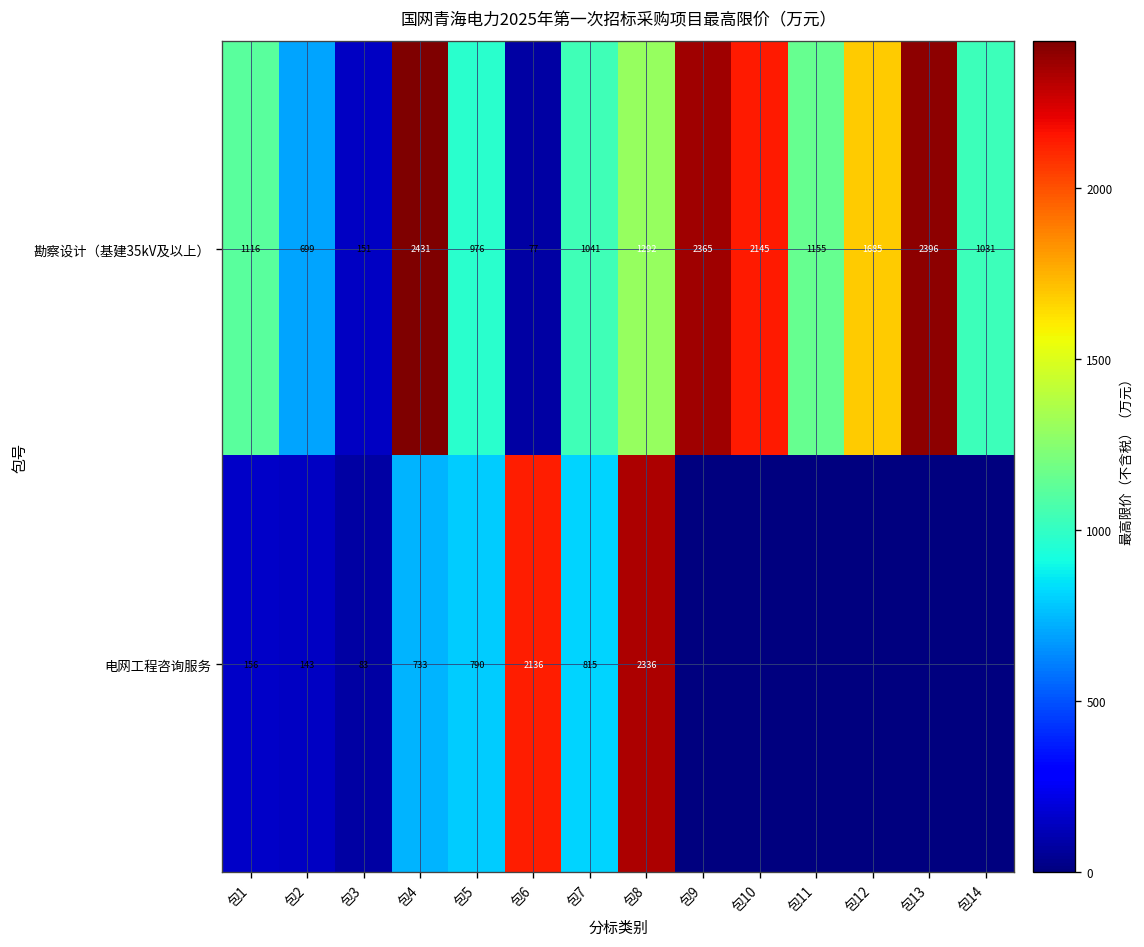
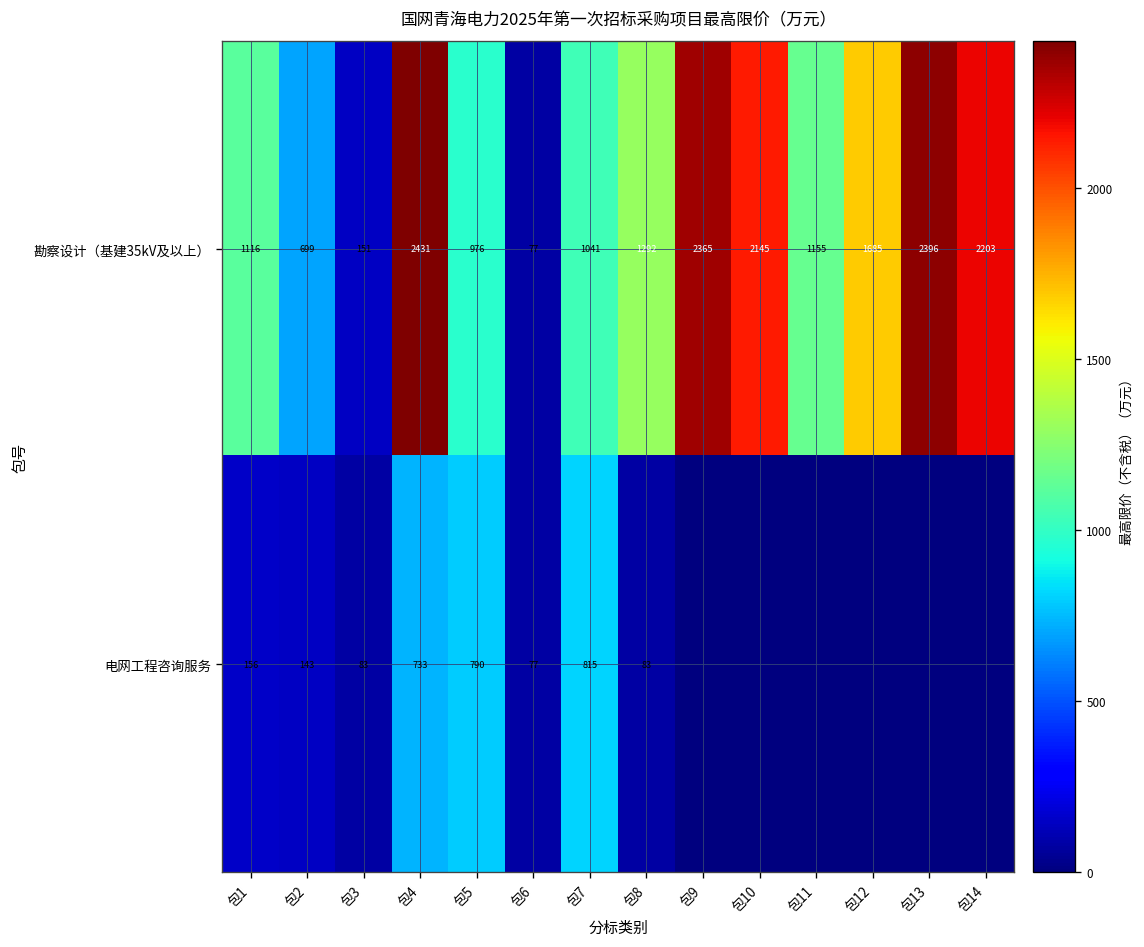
勘察设计（基建35kV及以上）, 包14: 1031 -> 2203
电网工程咨询服务, 包6: 2136 -> 77
电网工程咨询服务, 包8: 2336 -> 83
